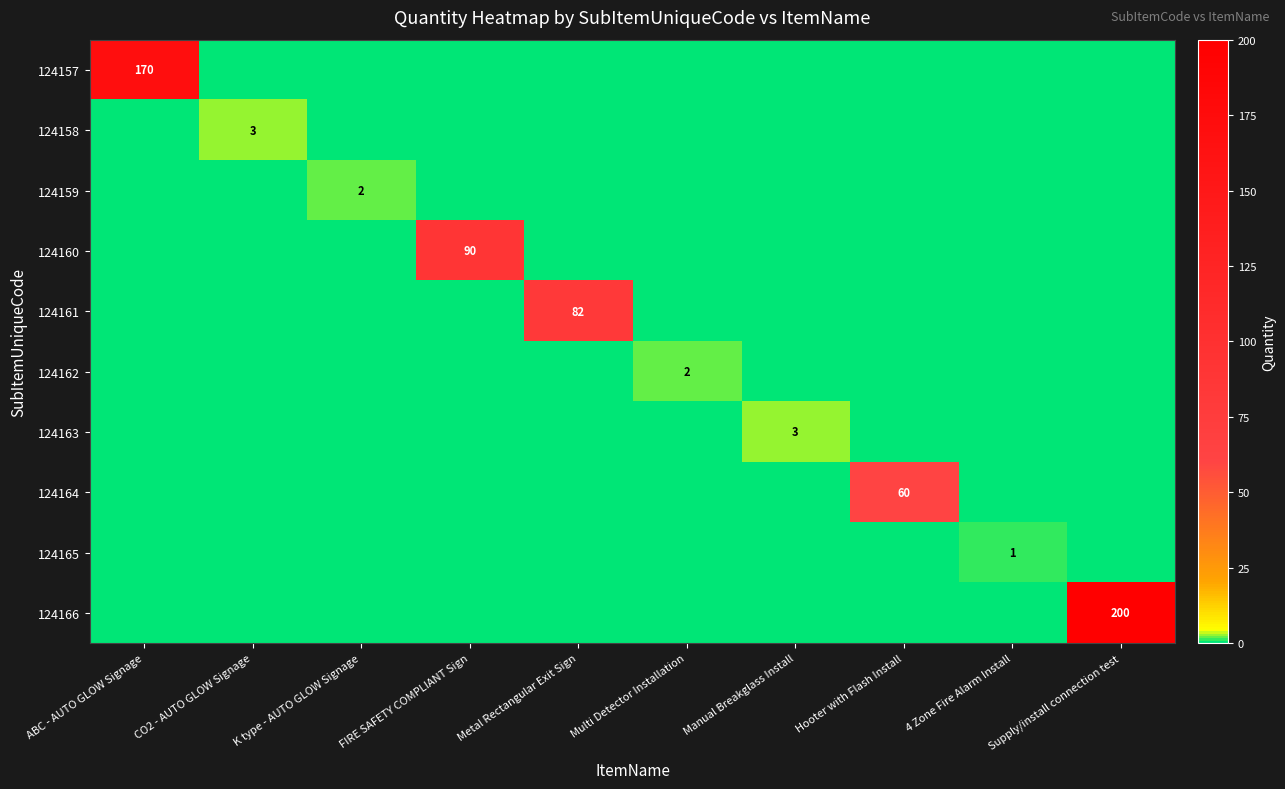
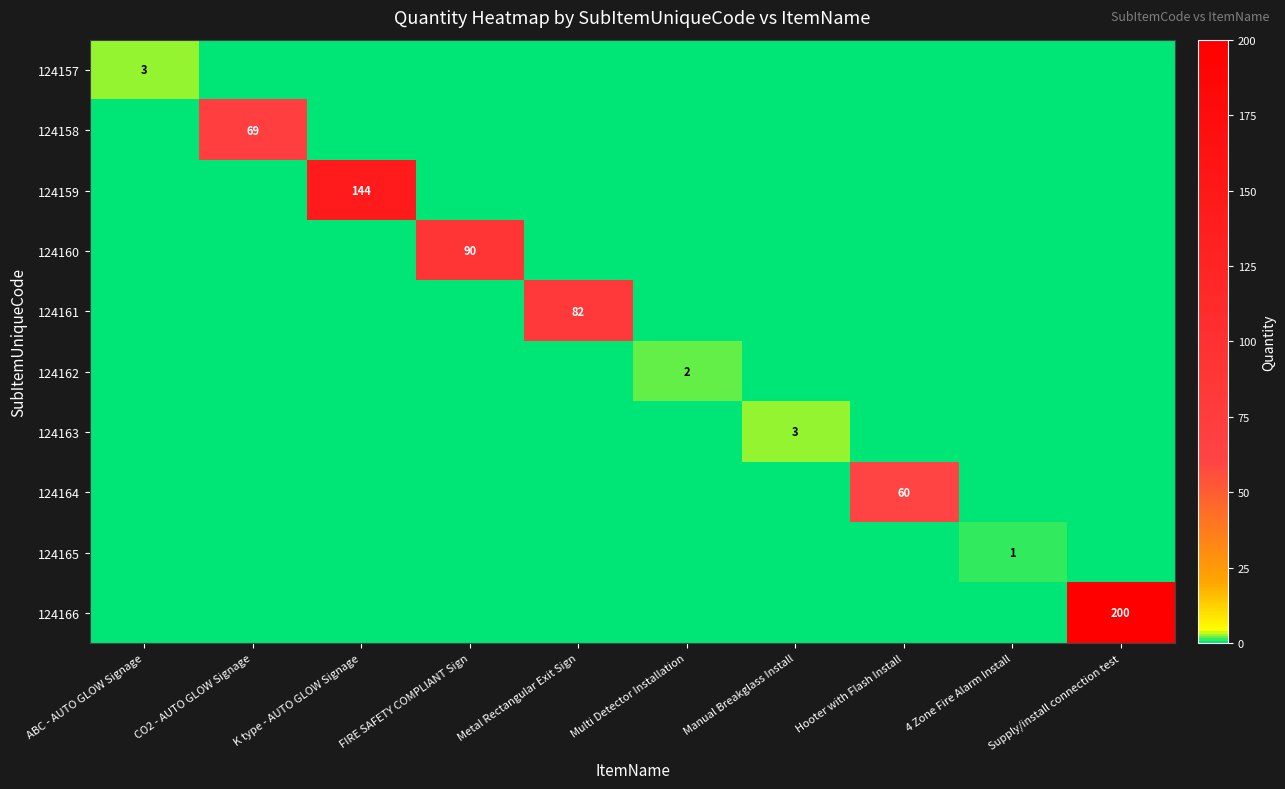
124157, ABC - AUTO GLOW Signage: 170 -> 3
124158, CO2 - AUTO GLOW Signage: 3 -> 69
124159, K type - AUTO GLOW Signage: 2 -> 144
